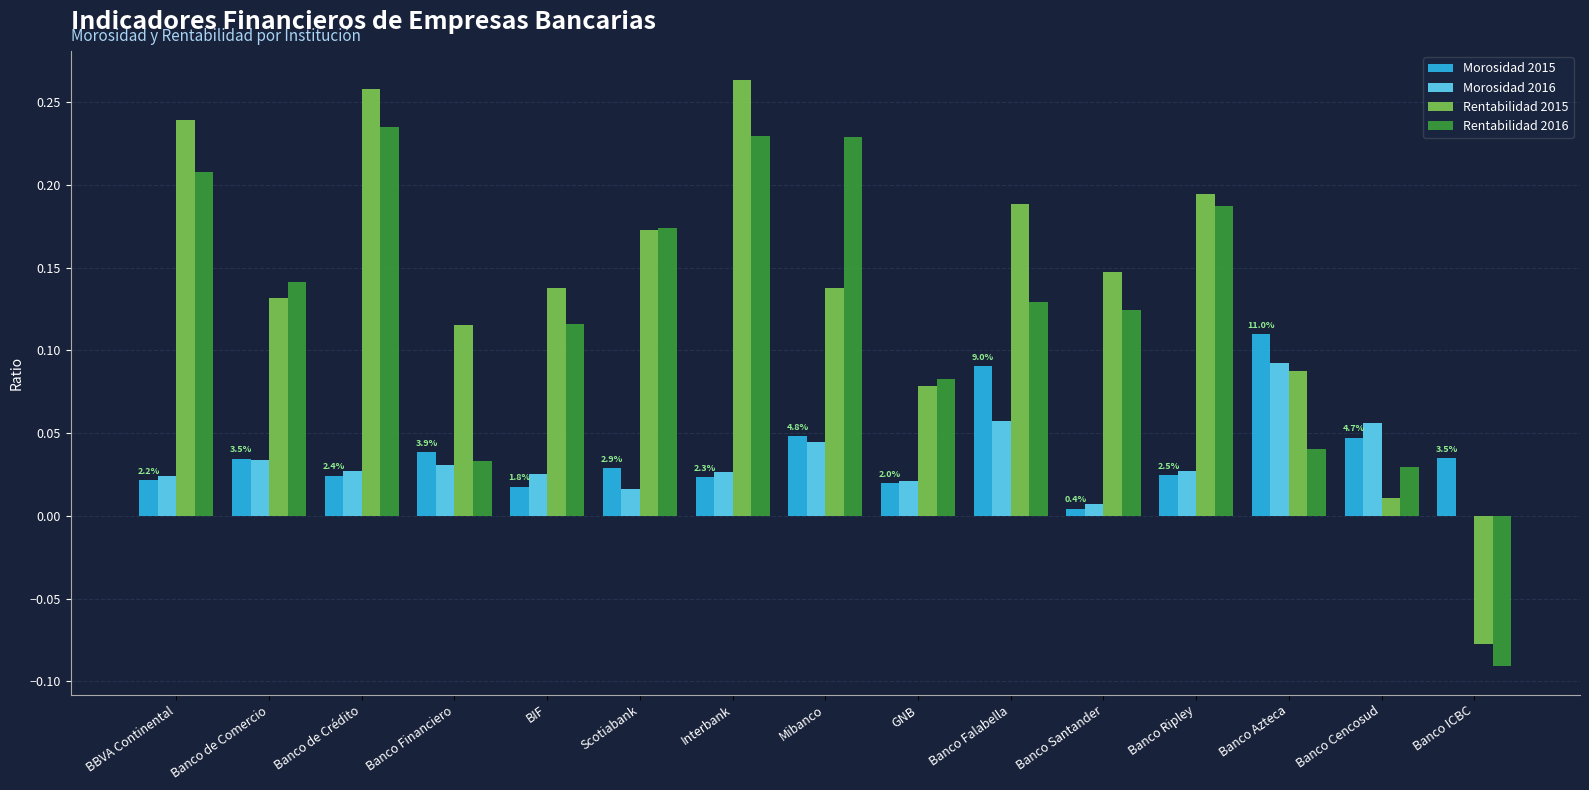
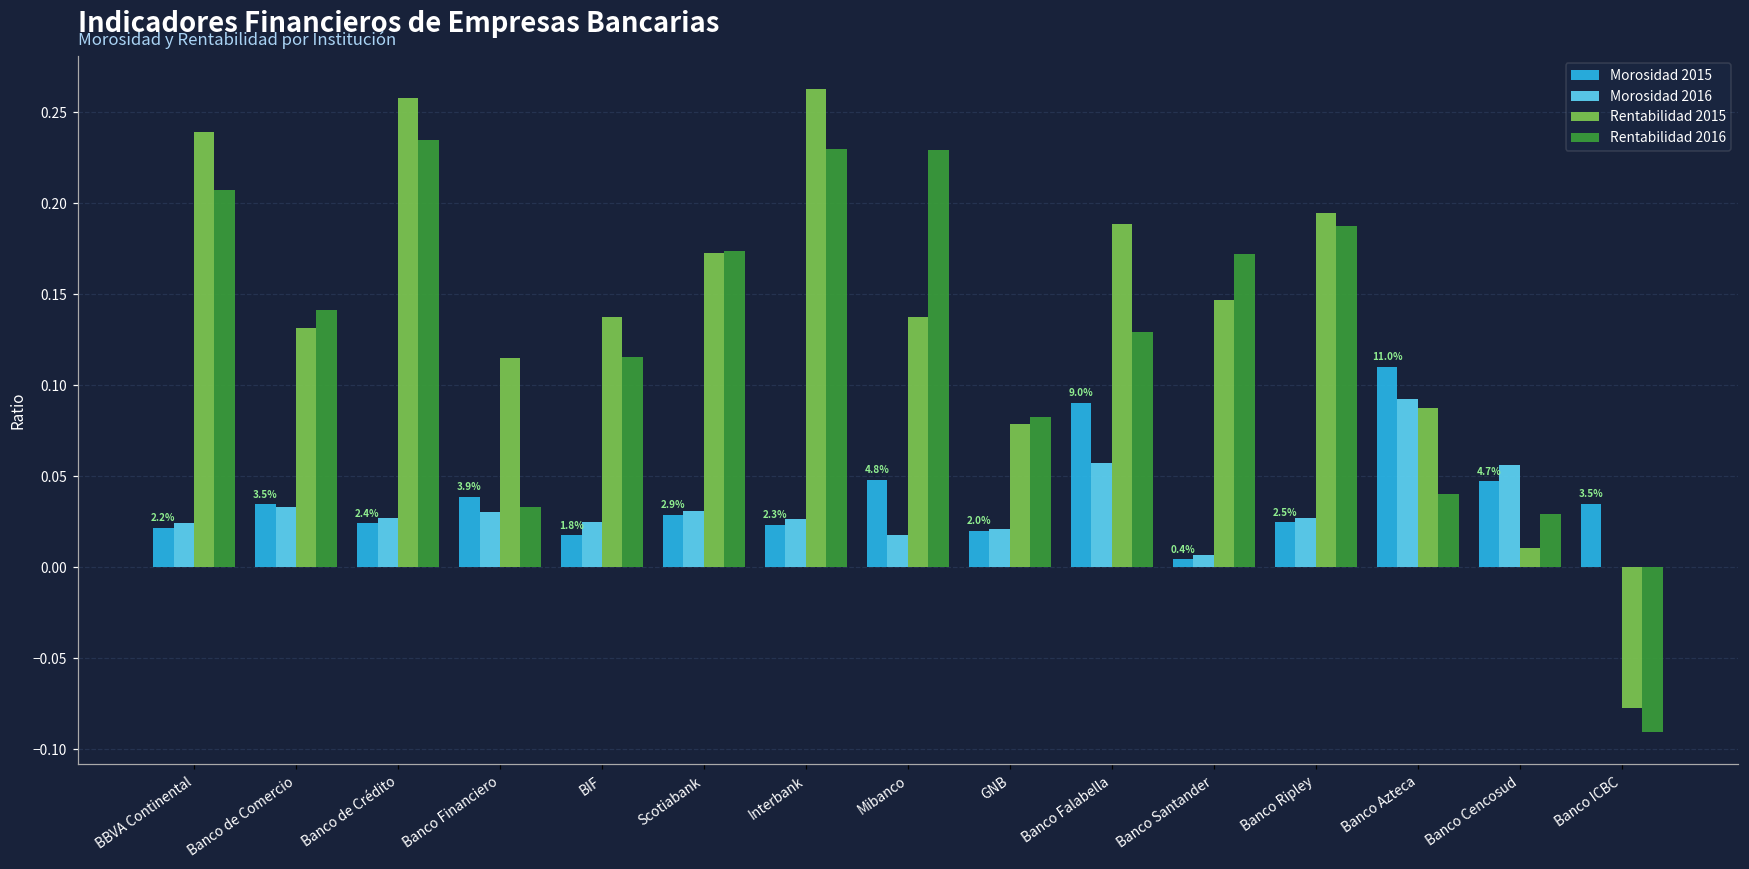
Morosidad 2016, Scotiabank: 0.016 -> 0.031
Morosidad 2016, Mibanco: 0.045 -> 0.018
Rentabilidad 2016, Banco Santander: 0.124 -> 0.172
